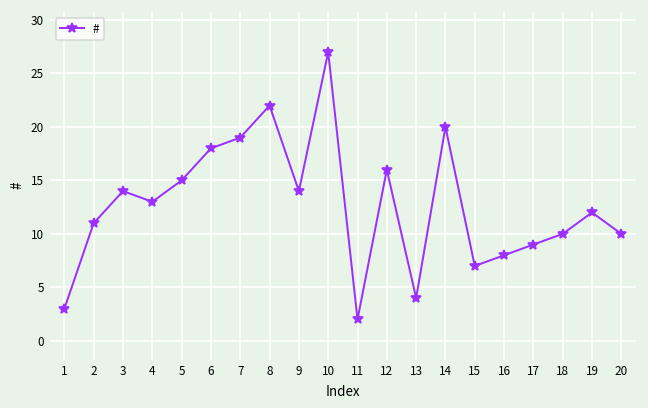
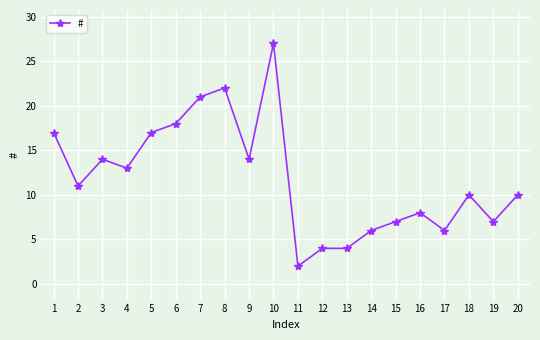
1: 3 -> 17
5: 15 -> 17
7: 19 -> 21
12: 16 -> 4
14: 20 -> 6
17: 9 -> 6
19: 12 -> 7
